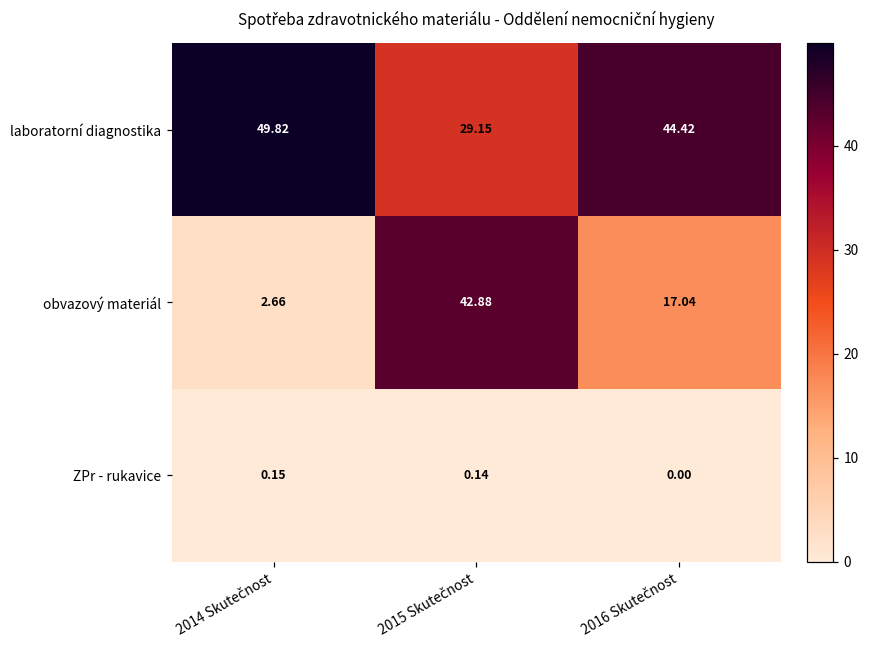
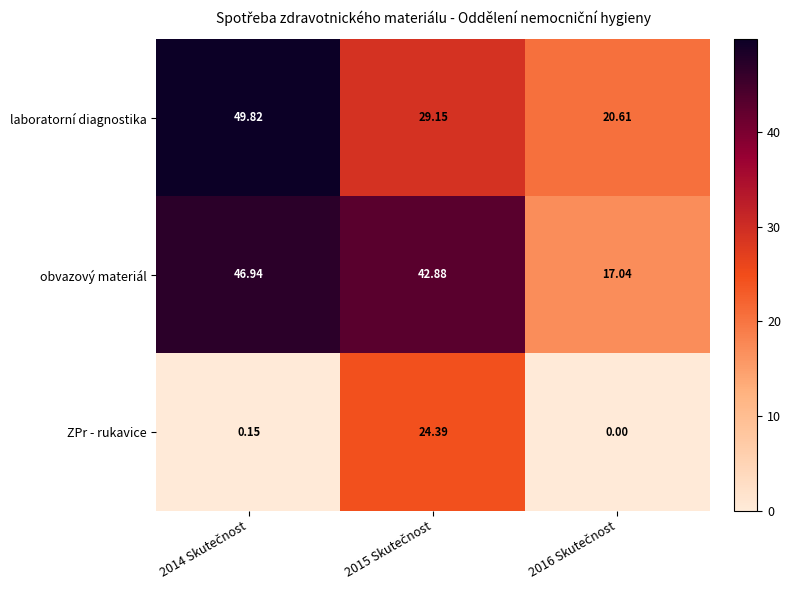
laboratorní diagnostika, 2016 Skutečnost: 44.42 -> 20.61
obvazový materiál, 2014 Skutečnost: 2.66 -> 46.94
ZPr - rukavice, 2015 Skutečnost: 0.14 -> 24.39
